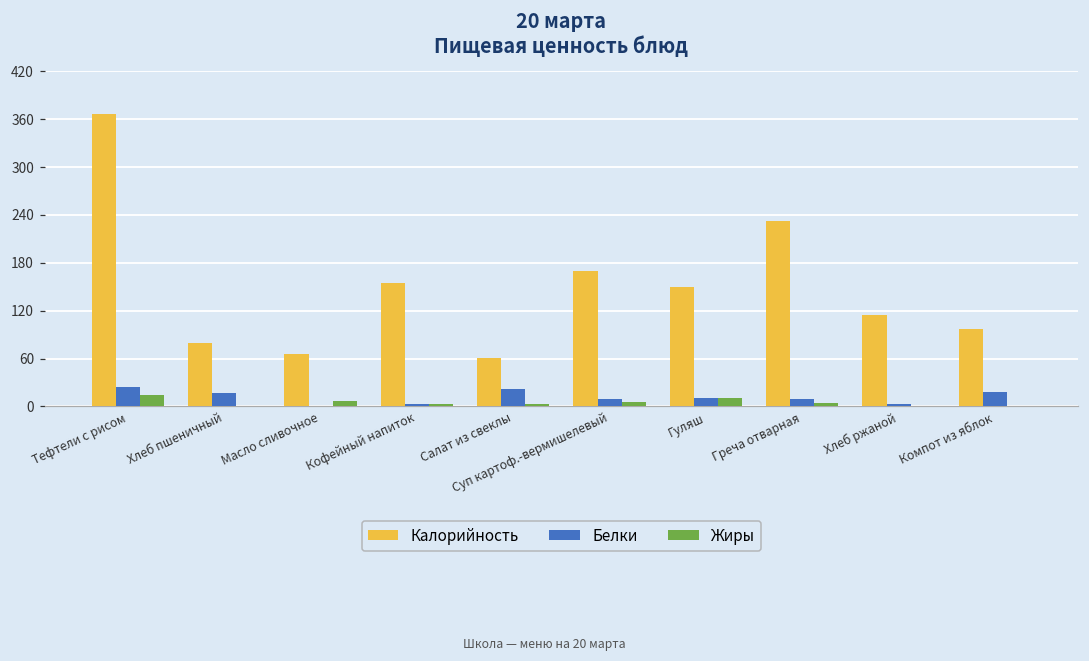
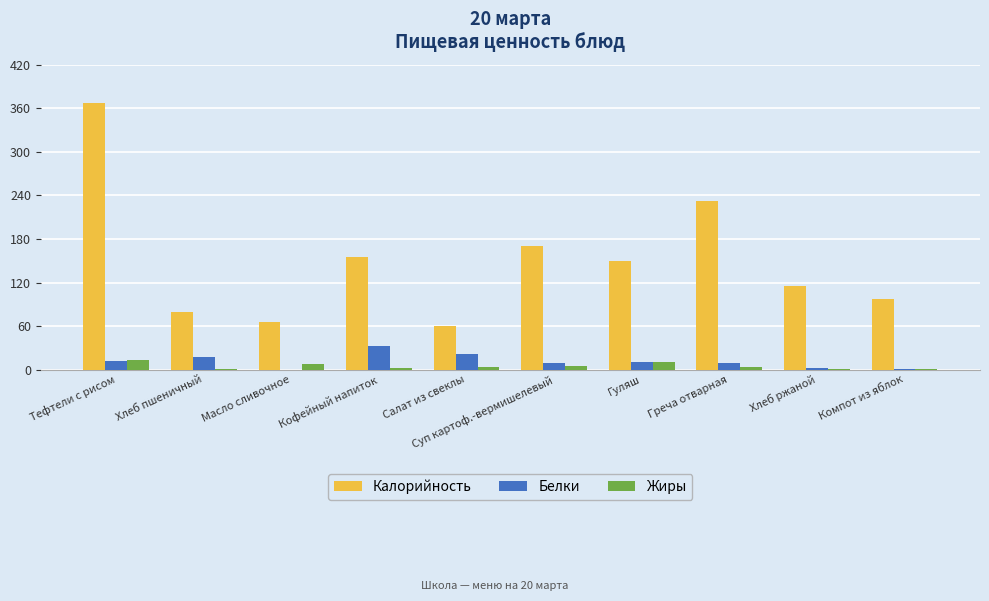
Белки, Тефтели с рисом: 20 -> 10
Белки, Кофейный напиток: 0 -> 30
Белки, Компот из яблок: 20 -> 0
